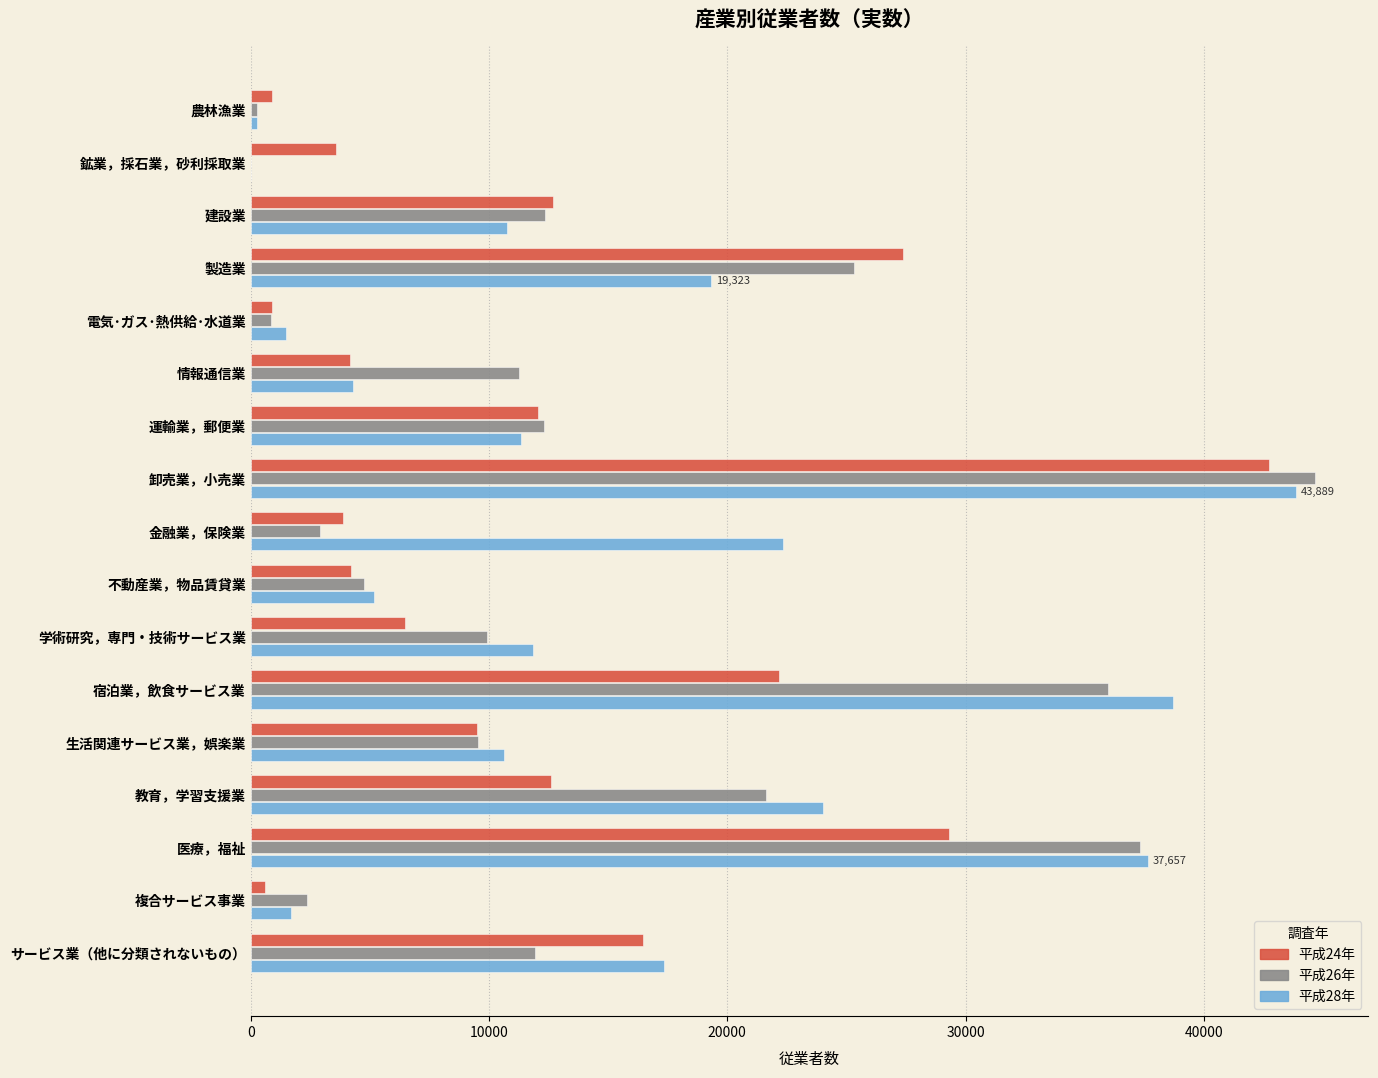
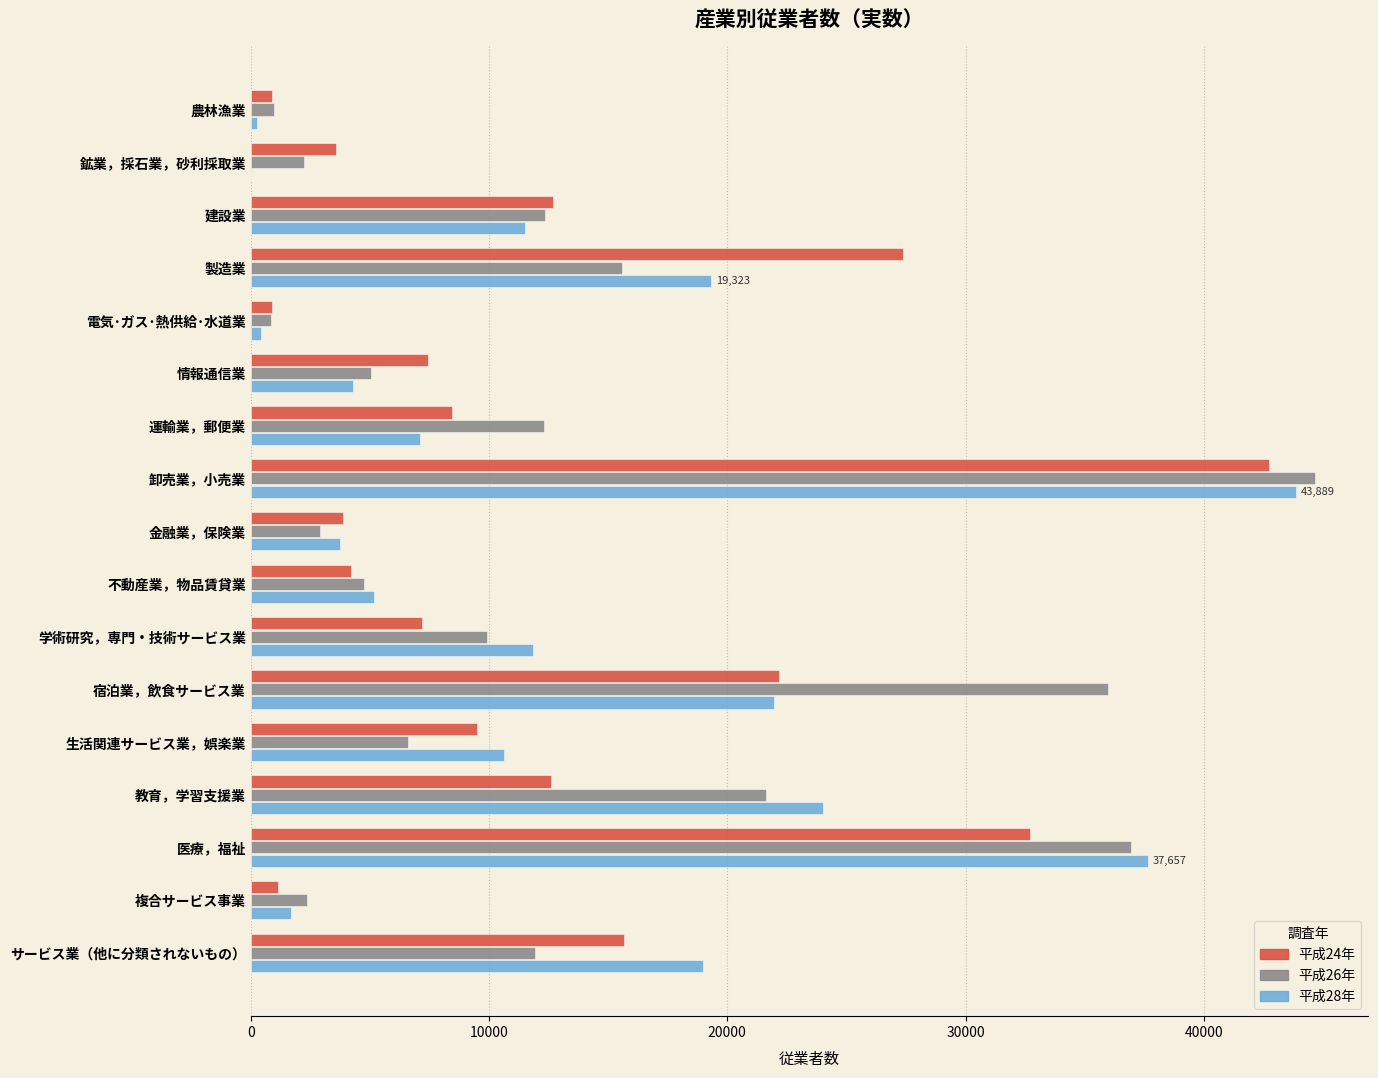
平成26年, 農林漁業: 300 -> 1000
平成26年, 鉱業，採石業，砂利採取業: 0 -> 2300
平成28年, 建設業: 10800 -> 11500
平成26年, 製造業: 25300 -> 15600
平成28年, 電気･ガス･熱供給･水道業: 1500 -> 400
平成24年, 情報通信業: 4200 -> 7400
平成26年, 情報通信業: 11300 -> 5100
平成24年, 運輸業，郵便業: 12000 -> 8400
平成28年, 運輸業，郵便業: 11400 -> 7100
平成28年, 金融業，保険業: 22300 -> 3700
平成24年, 学術研究，専門・技術サービス業: 6500 -> 7200
平成28年, 宿泊業，飲食サービス業: 38700 -> 21900
平成26年, 生活関連サービス業，娯楽業: 9500 -> 6600
平成24年, 医療，福祉: 29300 -> 32700
平成26年, 医療，福祉: 37300 -> 37000
平成24年, 複合サービス事業: 600 -> 1100
平成24年, サービス業（他に分類されないもの）: 16400 -> 15700
平成28年, サービス業（他に分類されないもの）: 17400 -> 19000
